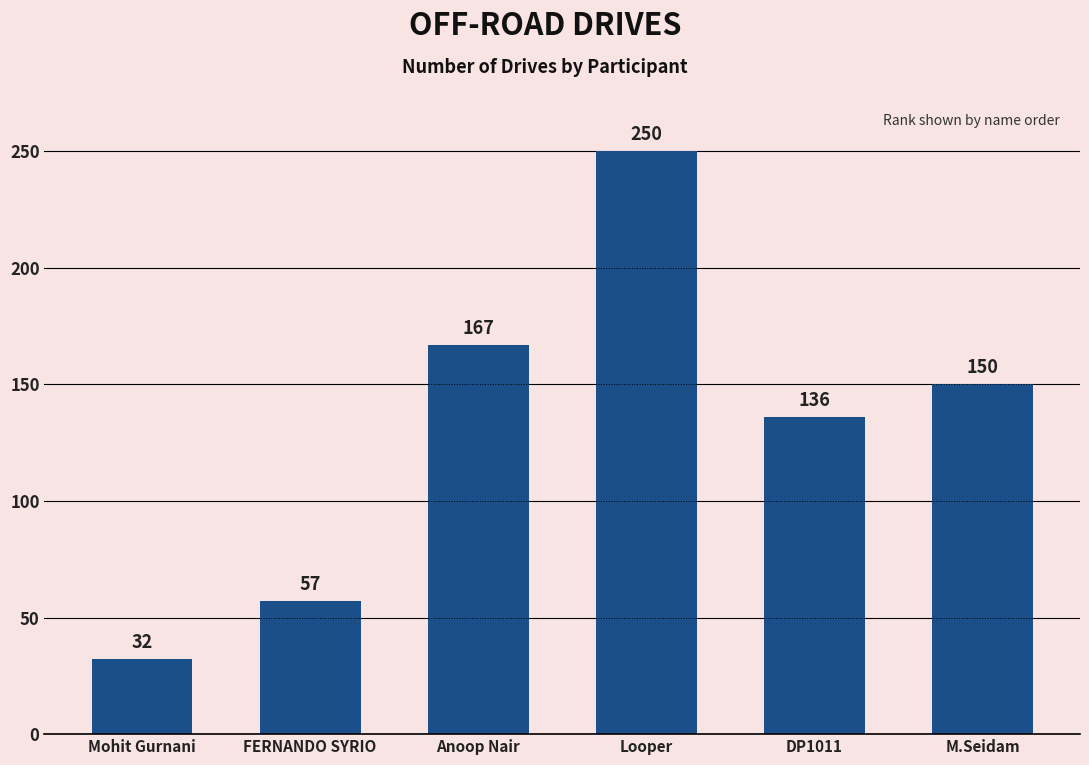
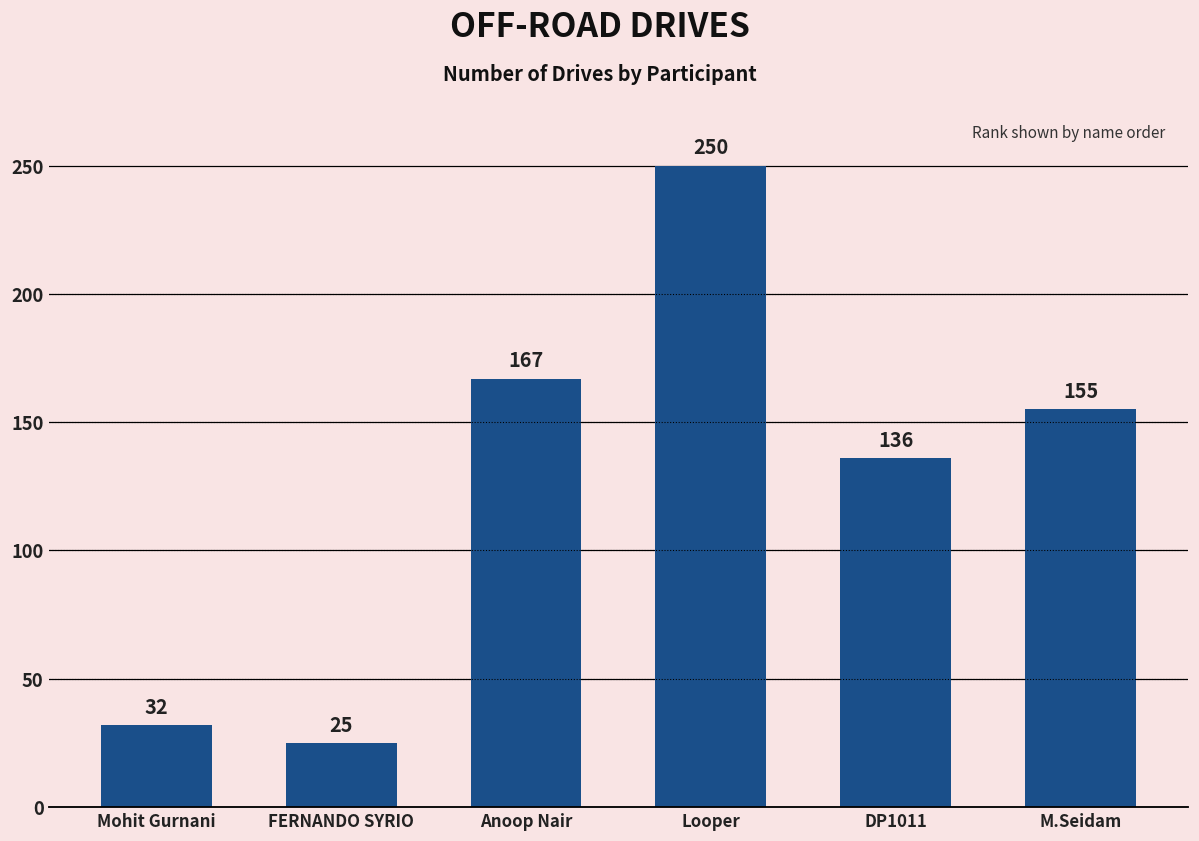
FERNANDO SYRIO: 57 -> 25
M.Seidam: 150 -> 155
